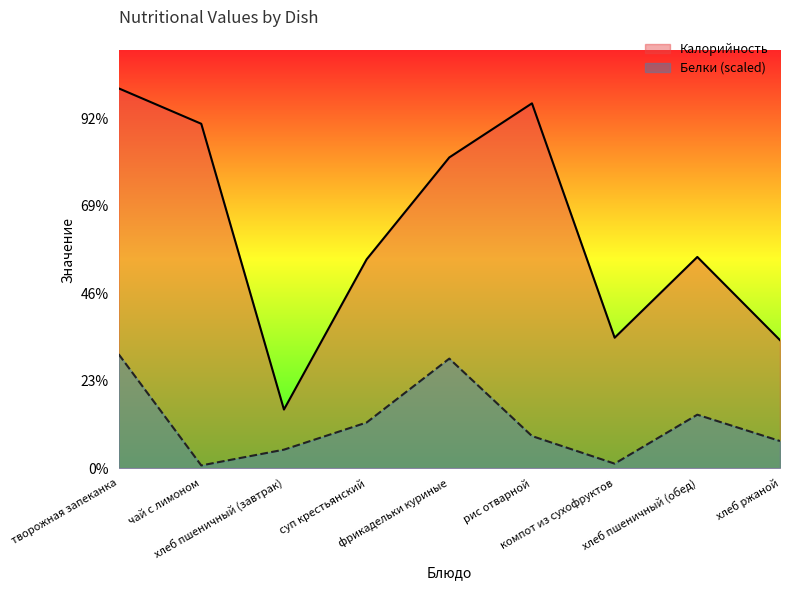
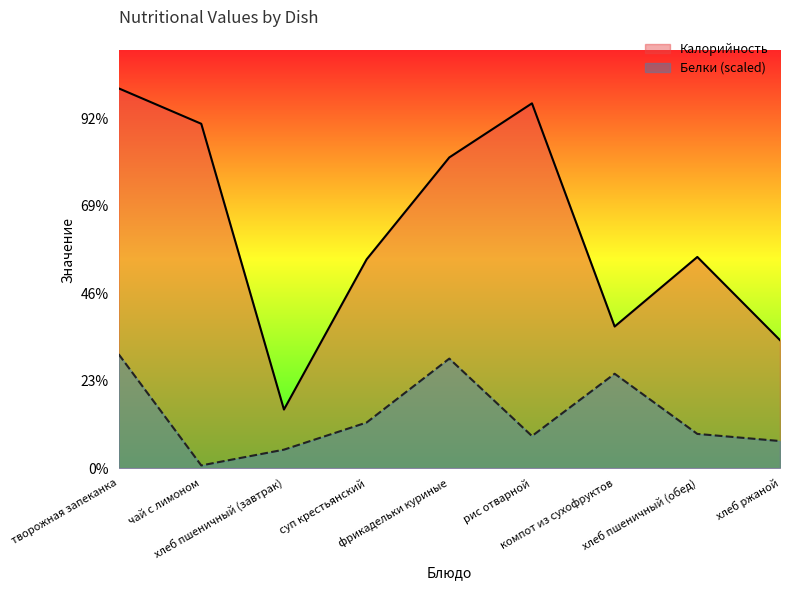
Калорийность, компот из сухофруктов: 34% -> 37%
Белки (scaled), компот из сухофруктов: 1% -> 25%
Белки (scaled), хлеб пшеничный (обед): 14% -> 9%
